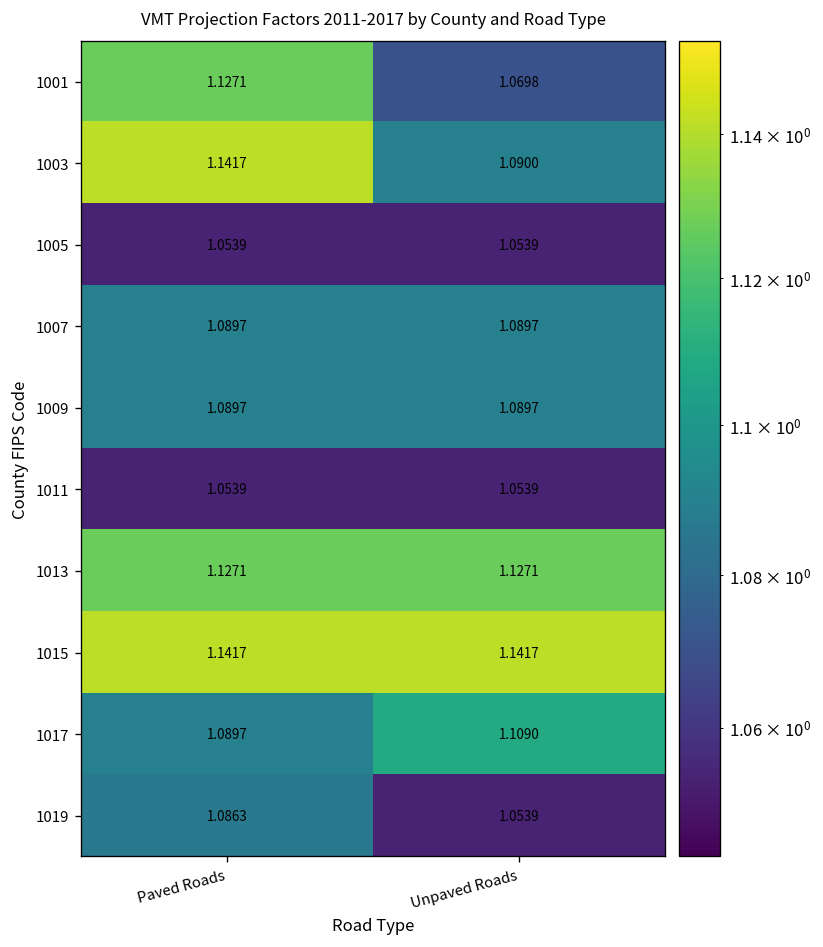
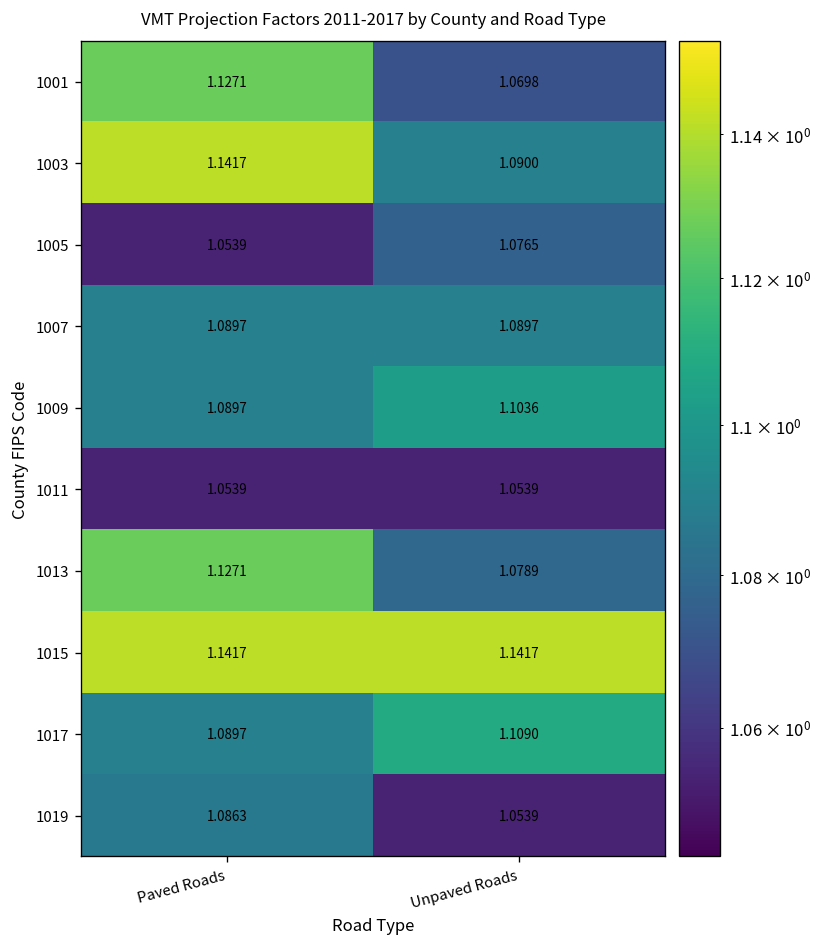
1005, Unpaved Roads: 1.0539 -> 1.0765
1009, Unpaved Roads: 1.0897 -> 1.1036
1013, Unpaved Roads: 1.1271 -> 1.0789
